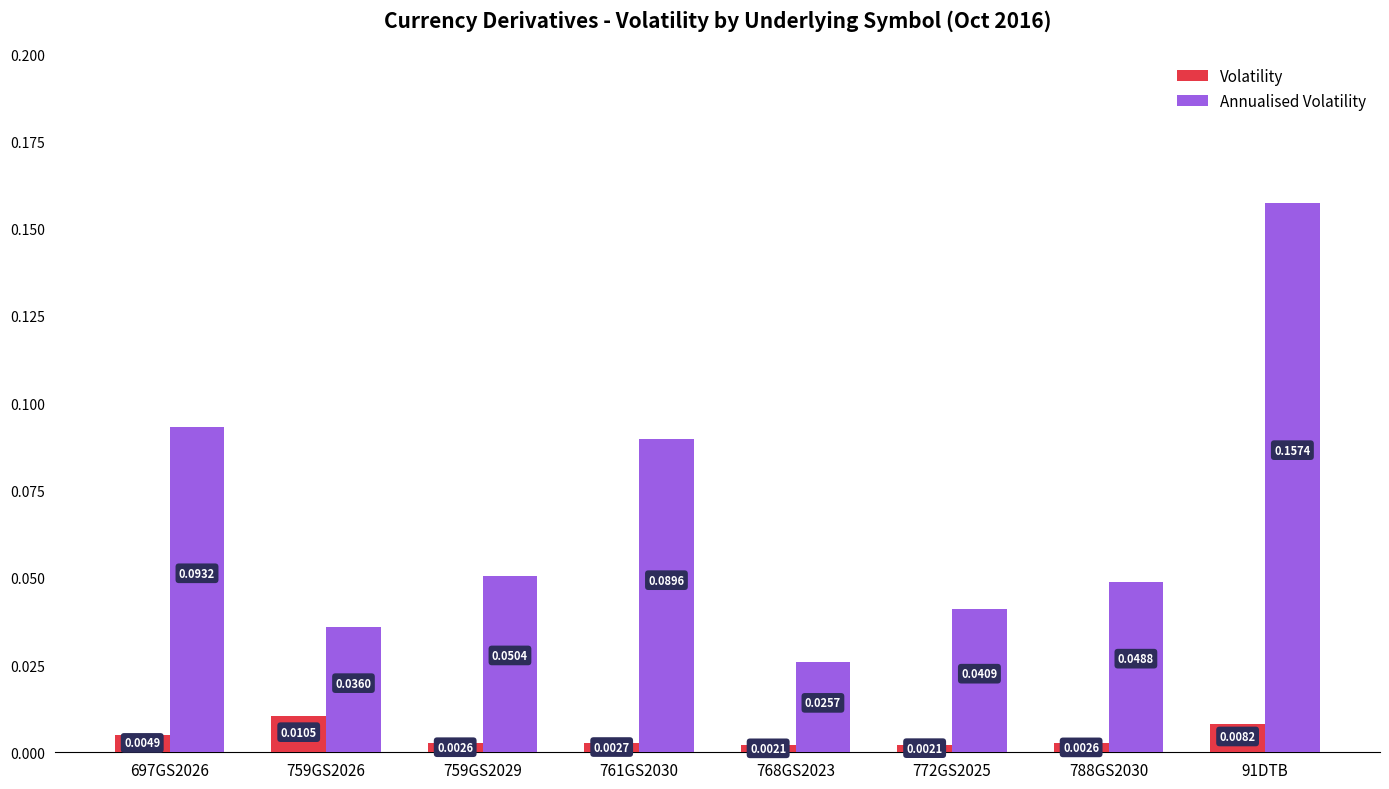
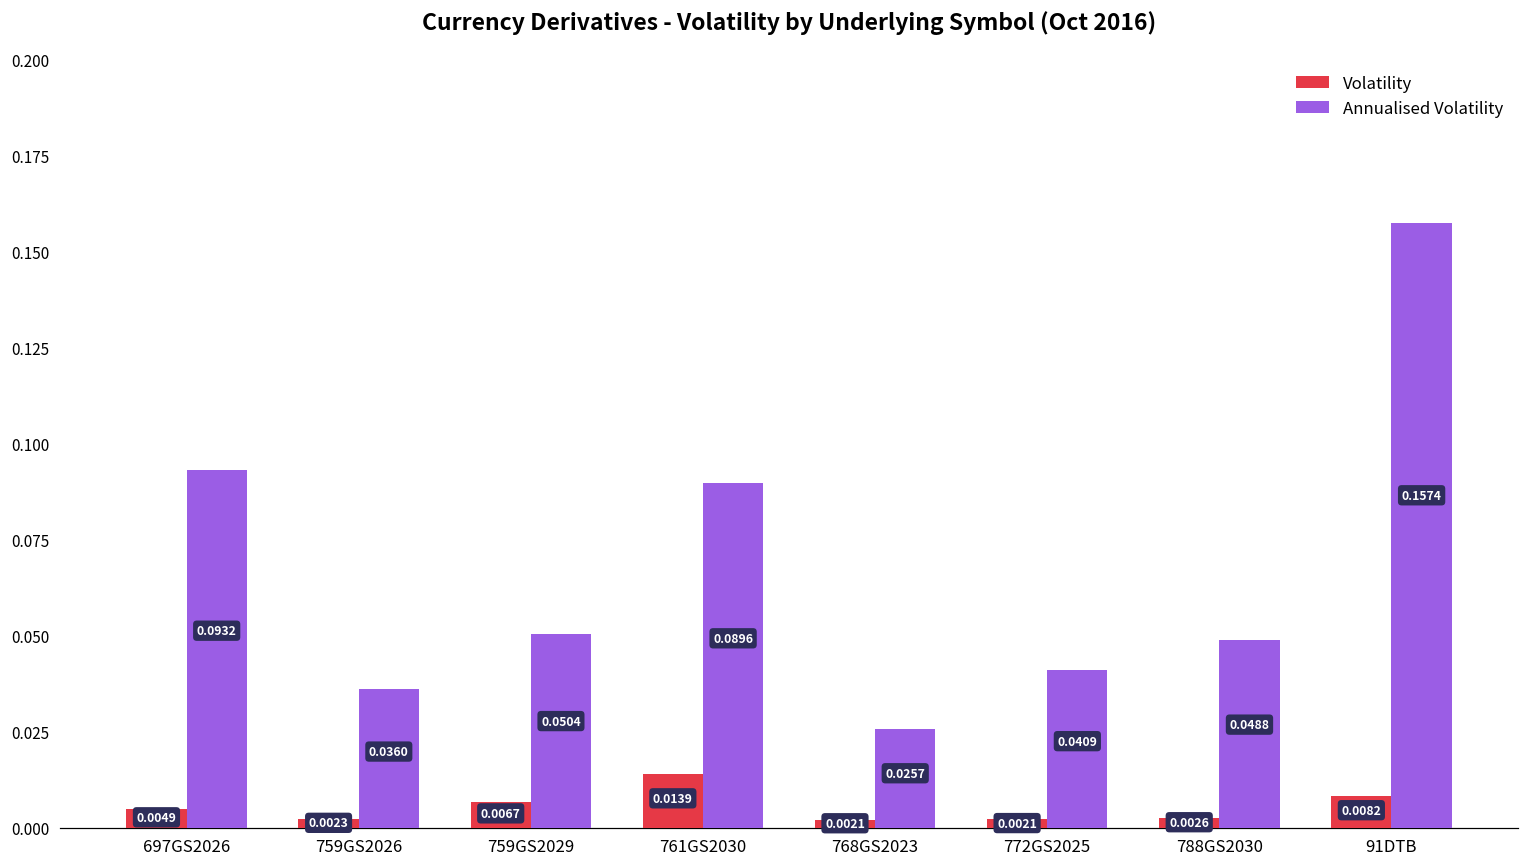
Volatility, 759GS2026: 0.0105 -> 0.0023
Volatility, 759GS2029: 0.0026 -> 0.0067
Volatility, 761GS2030: 0.0027 -> 0.0139
